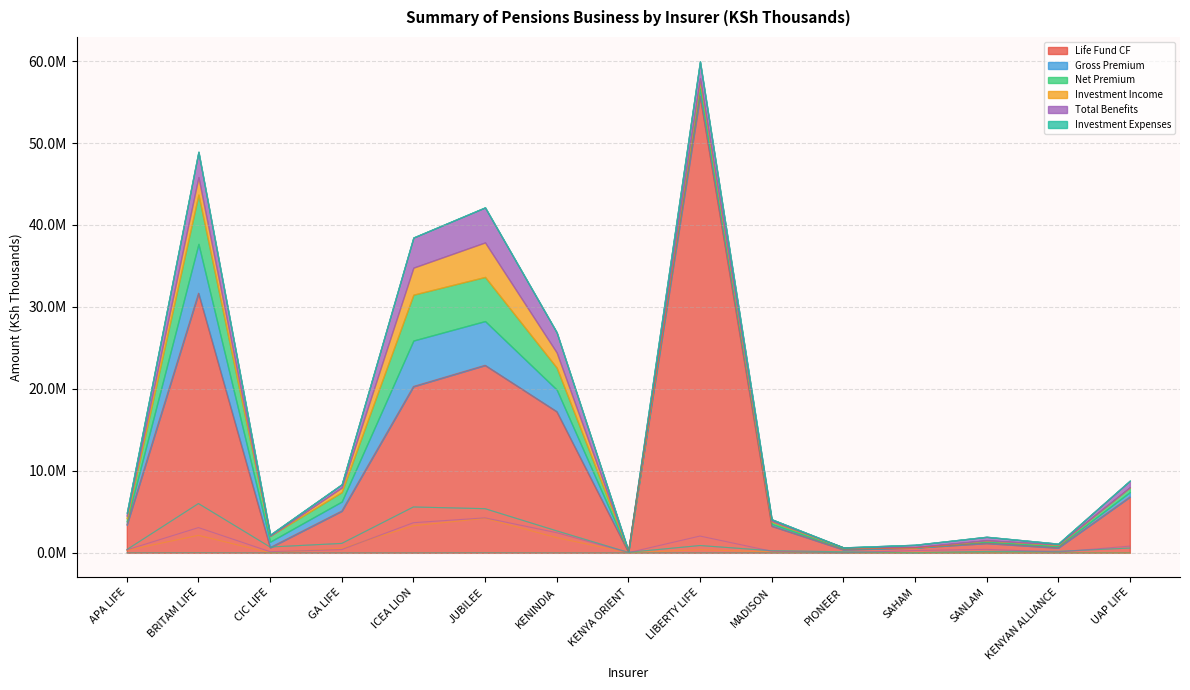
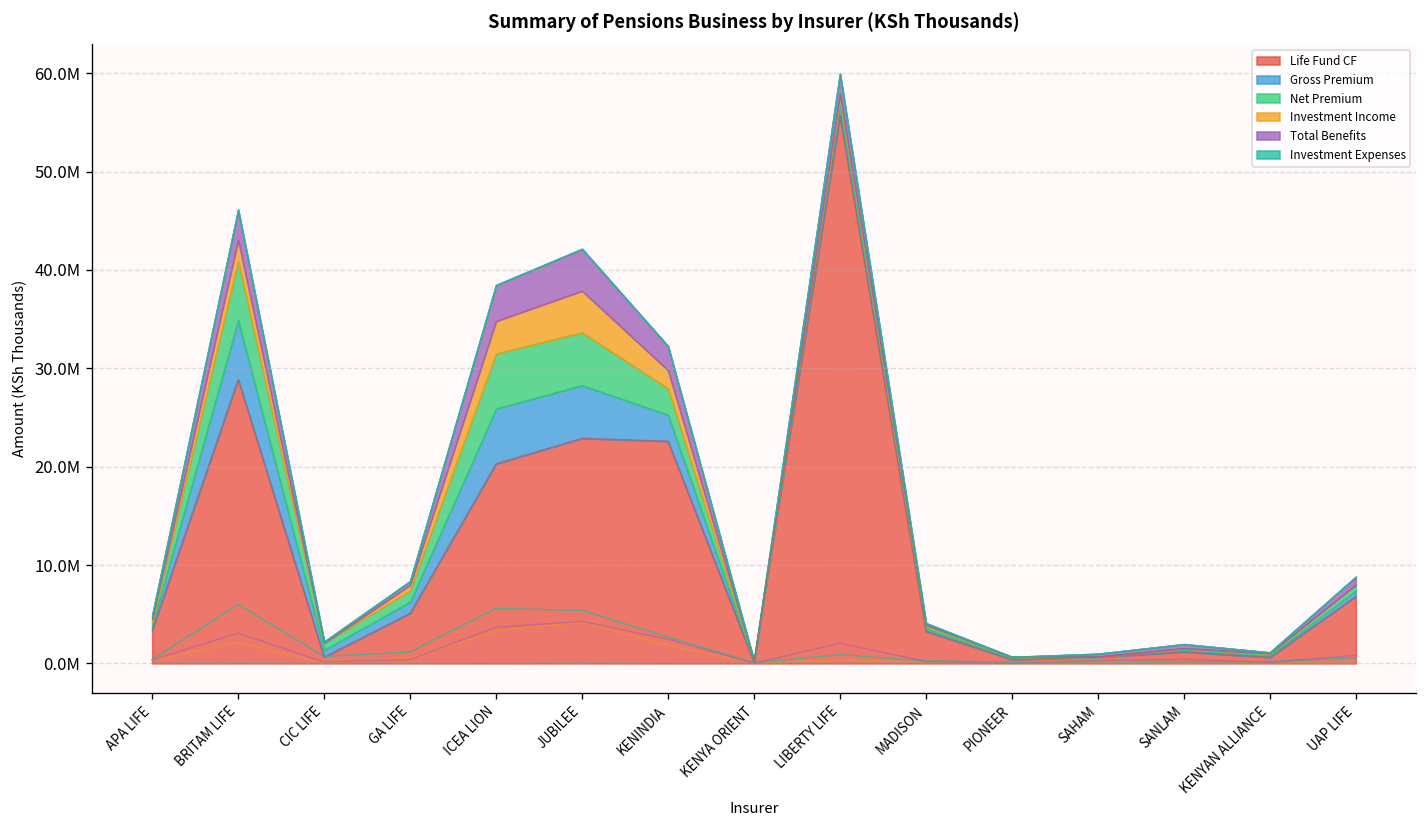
Life Fund CF, BRITAM LIFE: 32000000 -> 29000000
Life Fund CF, KENINDIA: 17000000 -> 23000000
